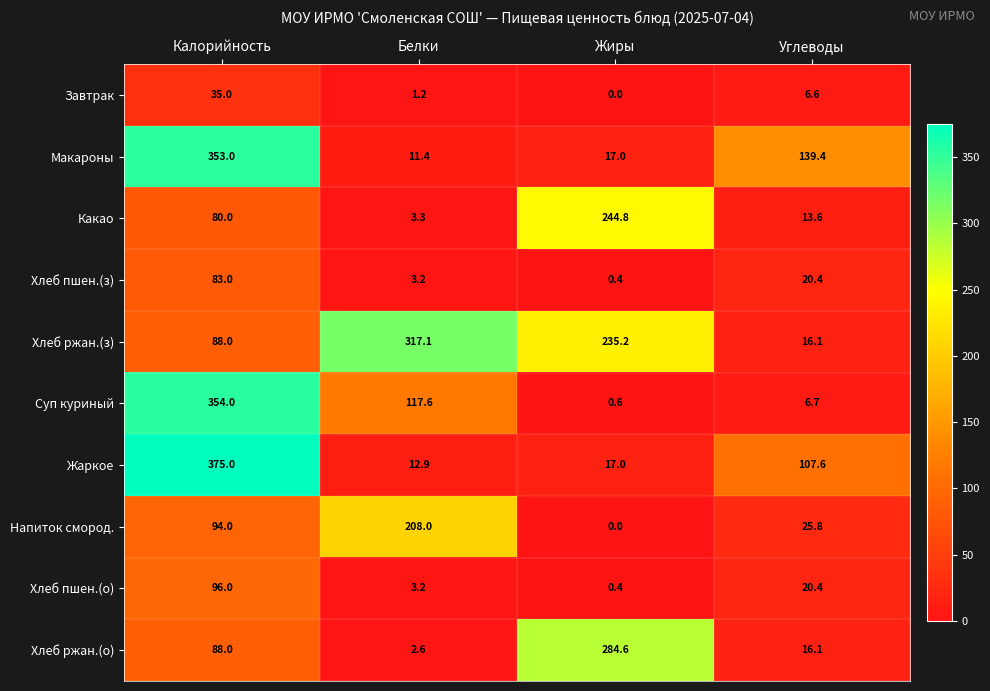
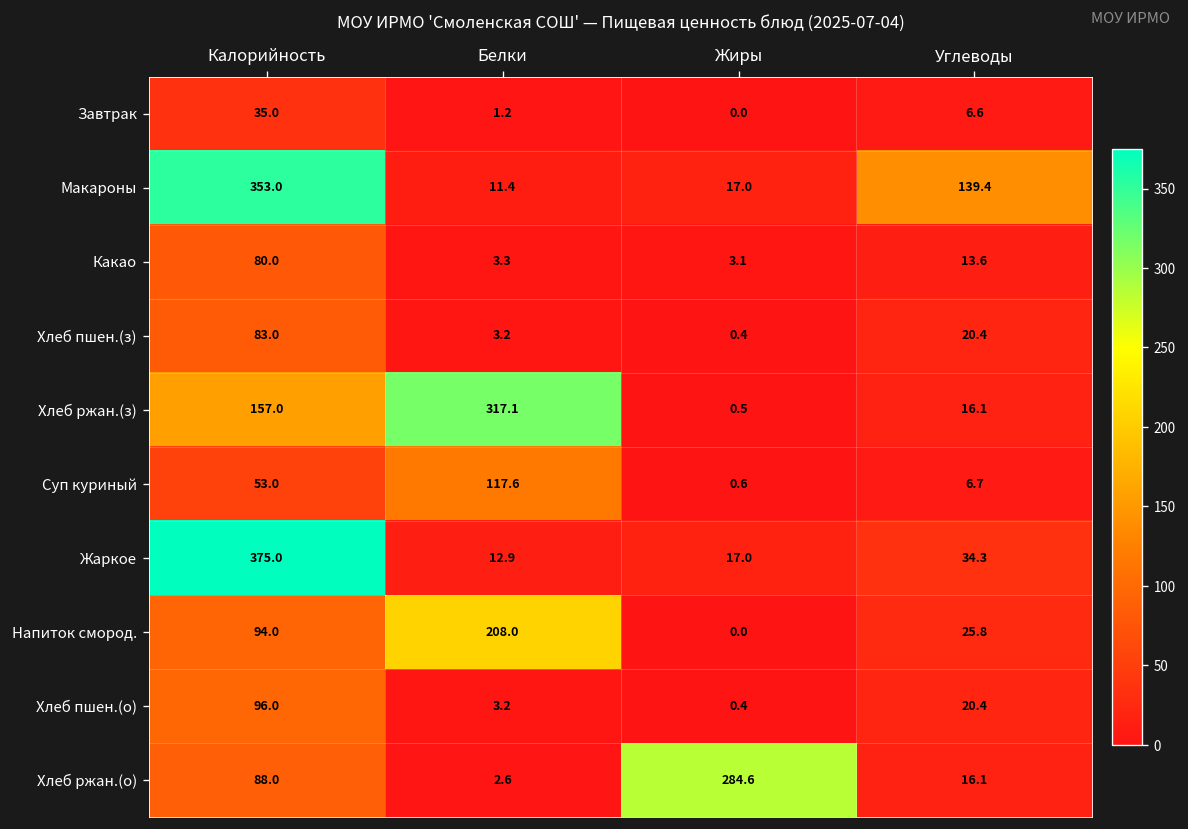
Какао, Жиры: 244.8 -> 3.1
Хлеб ржан.(з), Калорийность: 88.0 -> 157.0
Хлеб ржан.(з), Жиры: 235.2 -> 0.5
Суп куриный, Калорийность: 354.0 -> 53.0
Жаркое, Углеводы: 107.6 -> 34.3
